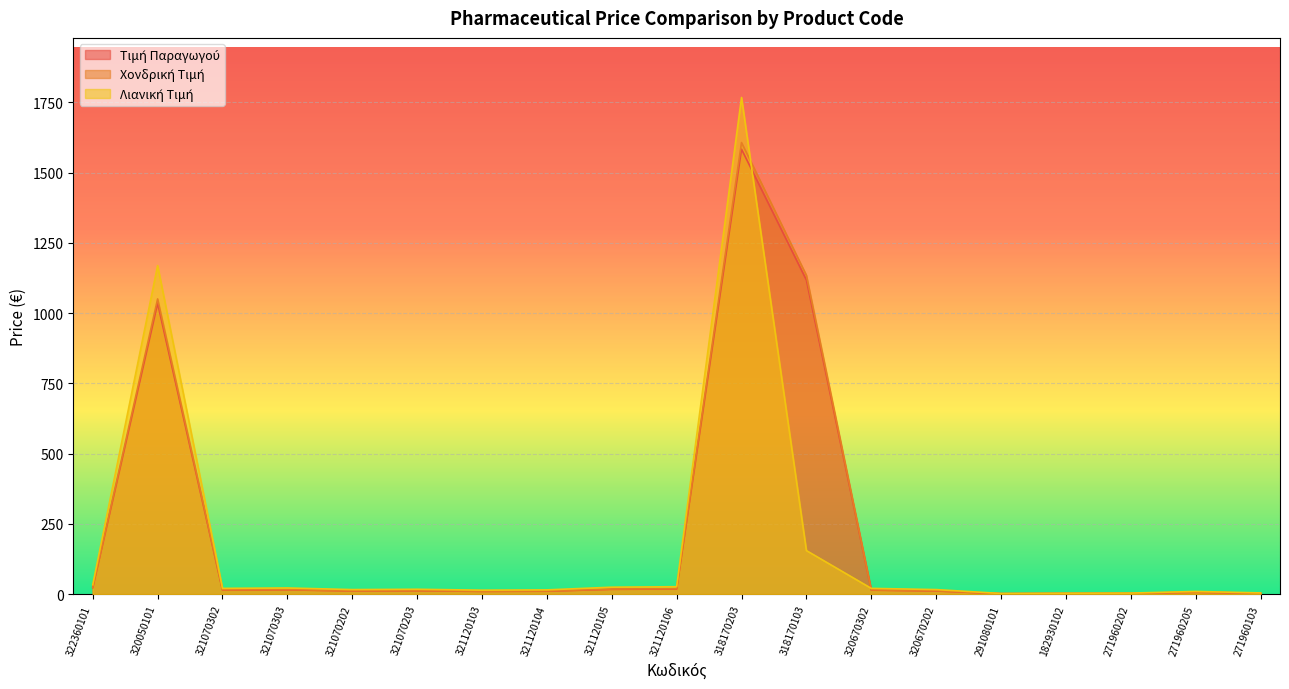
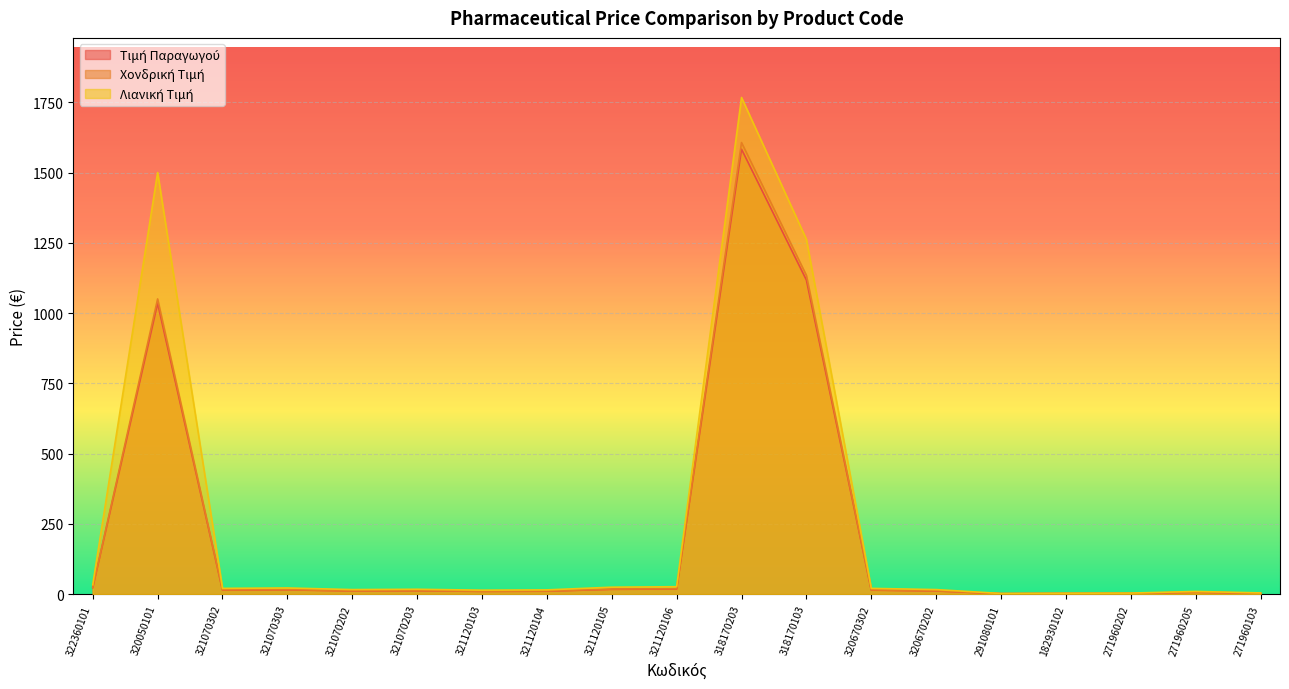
Λιανική Τιμή, 320050101: 1170 -> 1500
Λιανική Τιμή, 318170103: 150 -> 1260
